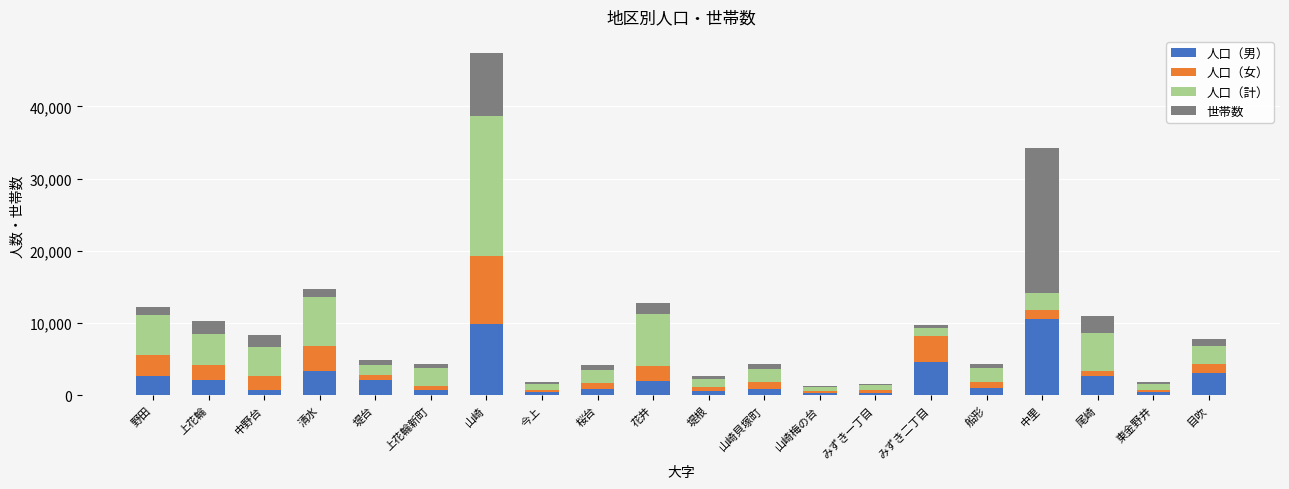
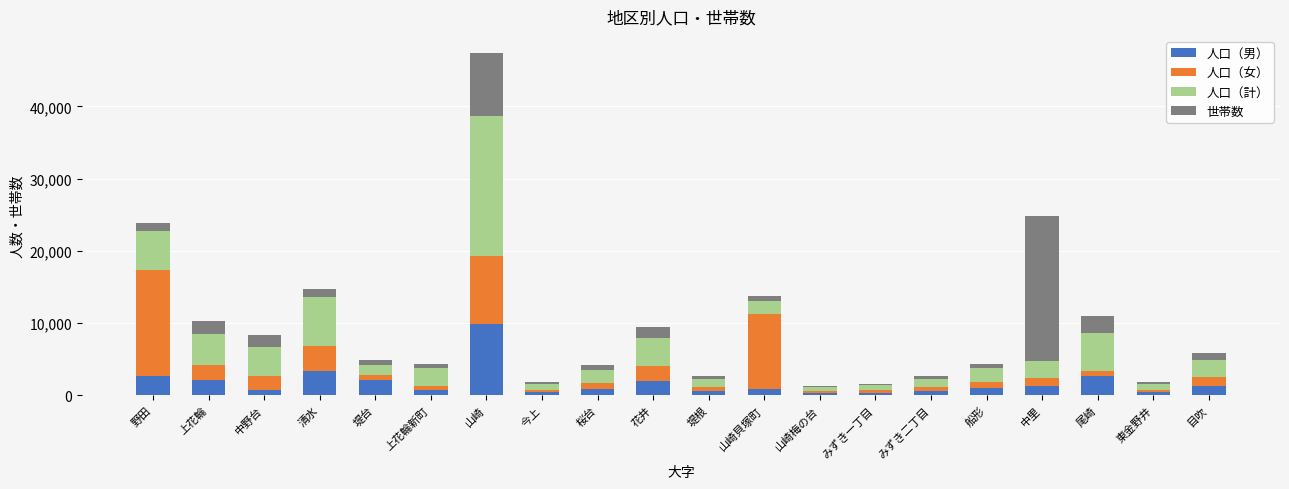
人口（女）, 野田: 3,000 -> 15,000
人口（計）, 花井: 7,000 -> 4,000
人口（女）, 山崎貝塚町: 1,000 -> 10,000
人口（男）, みずき二丁目: 5,000 -> 1,000
人口（女）, みずき二丁目: 4,000 -> 1,000
人口（男）, 中里: 11,000 -> 1,000
人口（男）, 目吹: 3,000 -> 1,000
